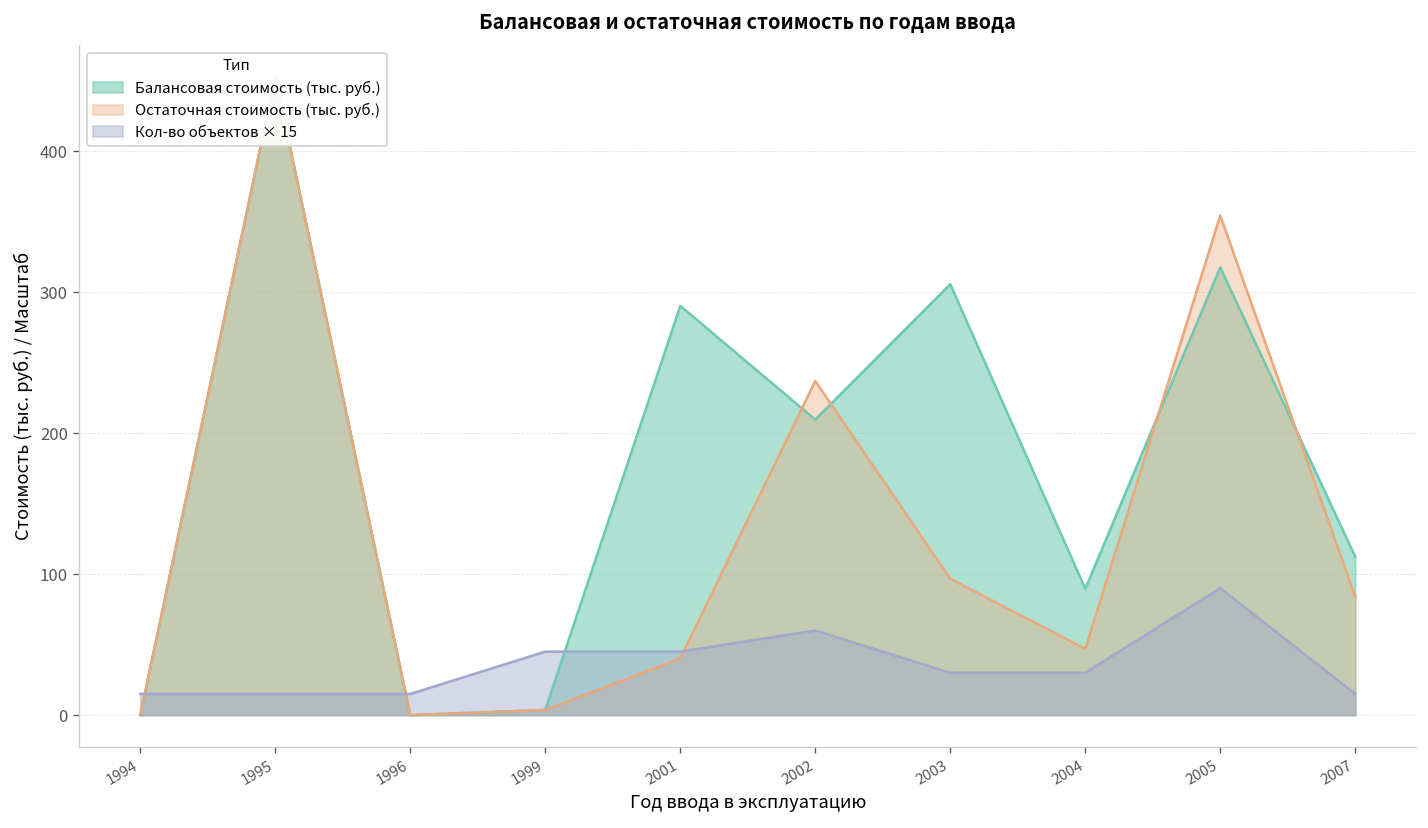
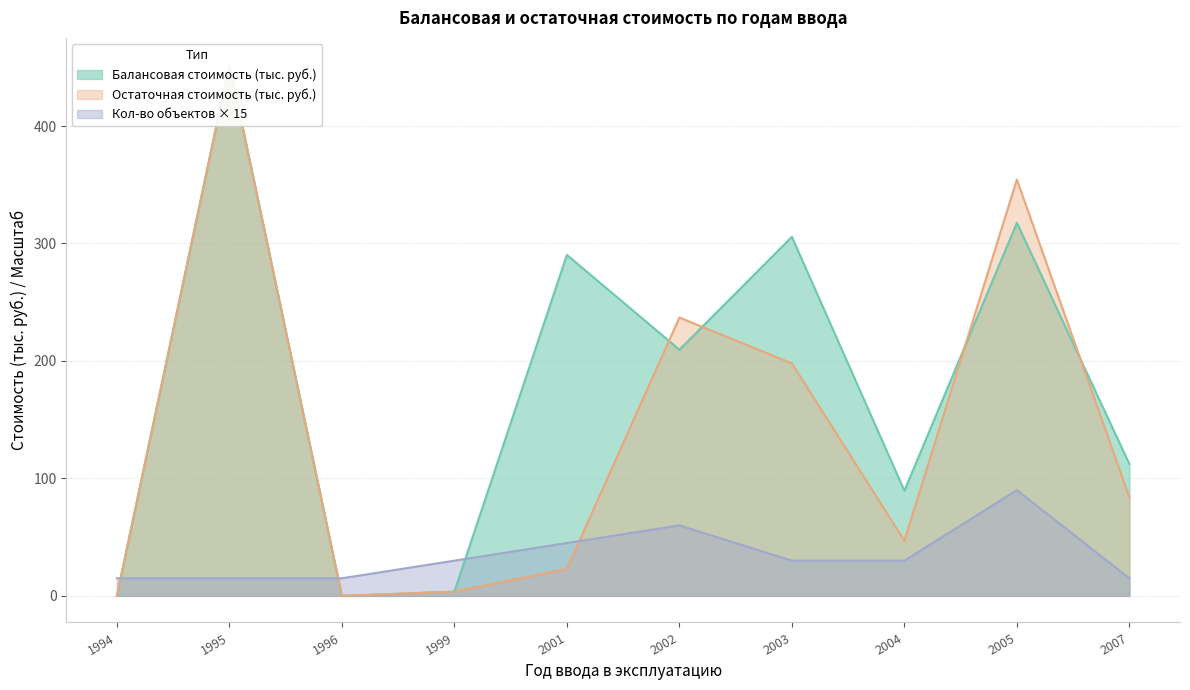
Кол-во объектов × 15, 1999: 45 -> 30
Остаточная стоимость (тыс. руб.), 2001: 40 -> 23
Остаточная стоимость (тыс. руб.), 2003: 97 -> 198
